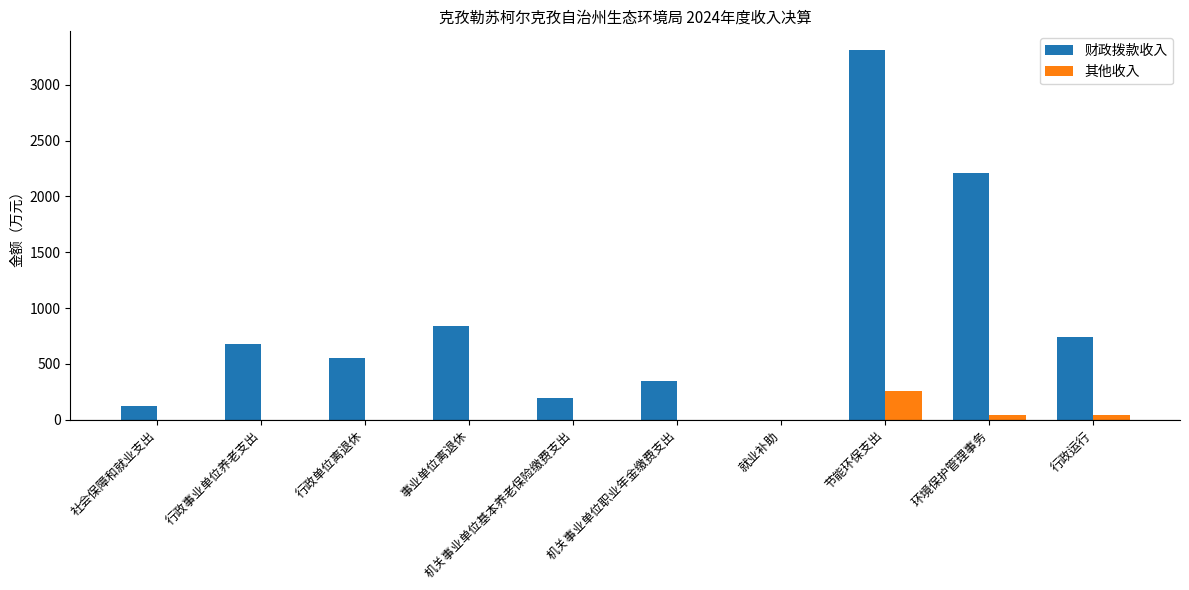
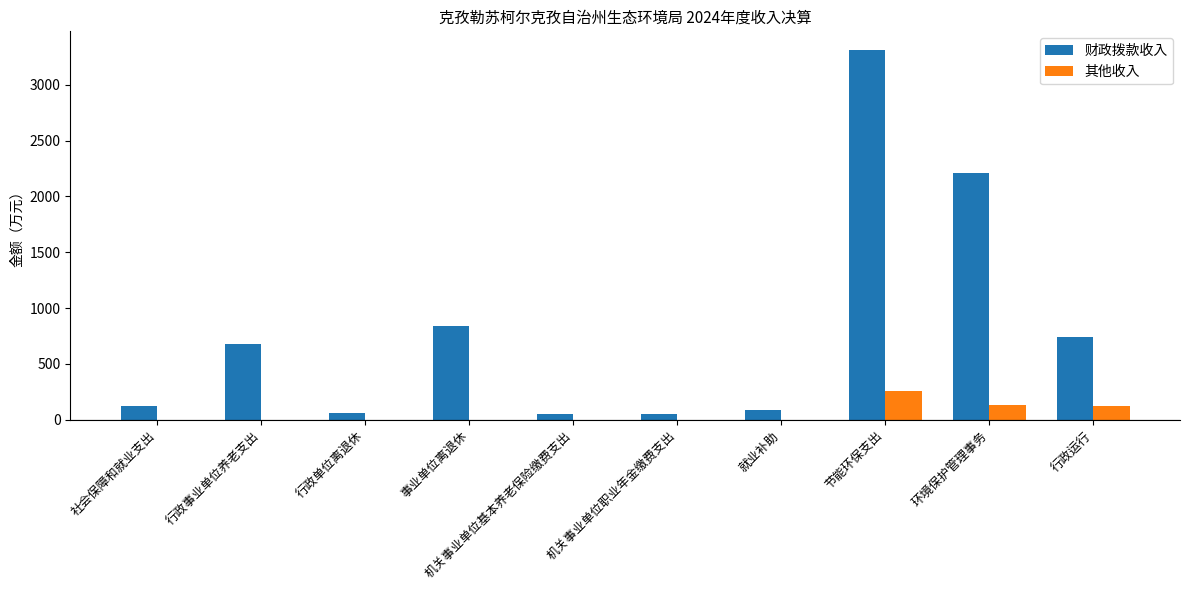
财政拨款收入, 行政单位离退休: 550 -> 60
财政拨款收入, 机关事业单位基本养老保险缴费支出: 200 -> 50
财政拨款收入, 机关事业单位职业年金缴费支出: 350 -> 50
财政拨款收入, 就业补助: 0 -> 80
其他收入, 环境保护管理事务: 40 -> 130
其他收入, 行政运行: 40 -> 120
